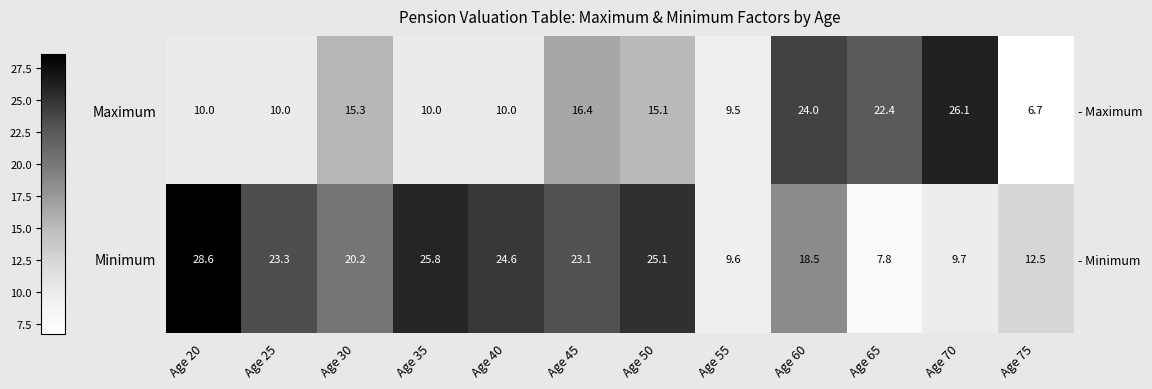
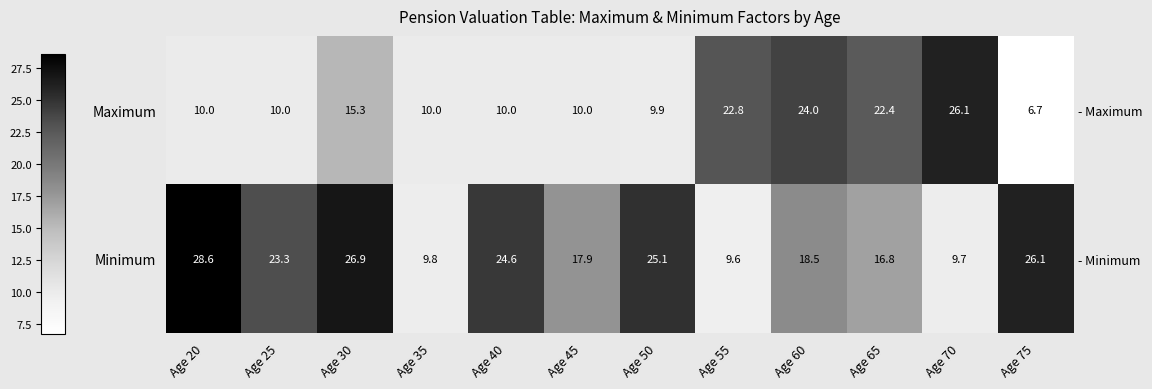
Maximum, Age 45: 16.4 -> 10.0
Maximum, Age 50: 15.1 -> 9.9
Maximum, Age 55: 9.5 -> 22.8
Minimum, Age 30: 20.2 -> 26.9
Minimum, Age 35: 25.8 -> 9.8
Minimum, Age 45: 23.1 -> 17.9
Minimum, Age 65: 7.8 -> 16.8
Minimum, Age 75: 12.5 -> 26.1
